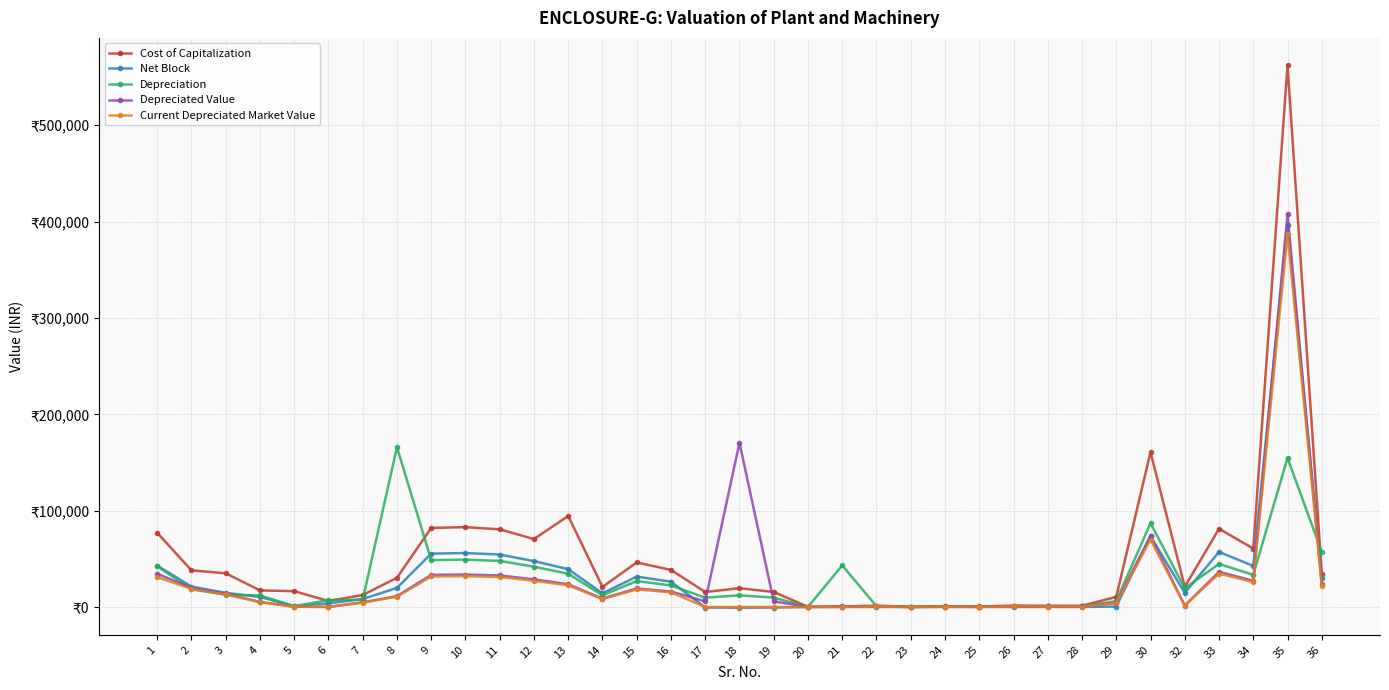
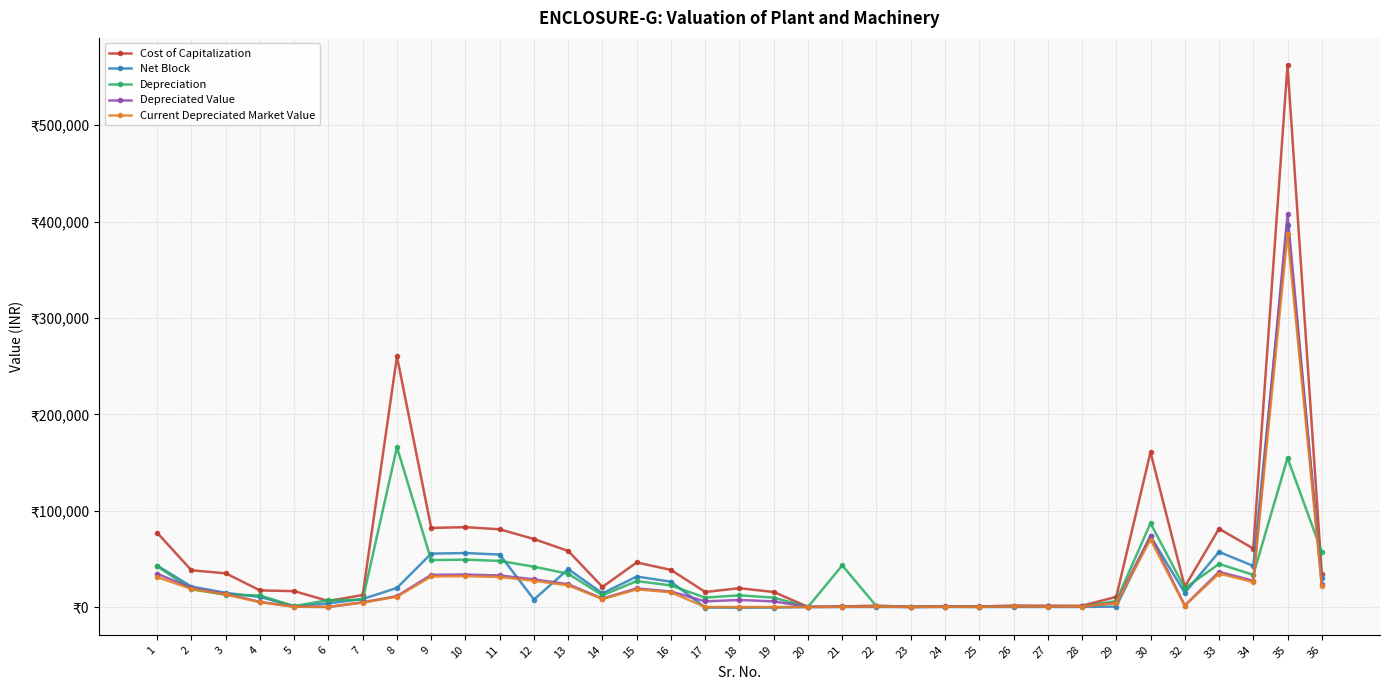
Cost of Capitalization, 8: ₹30,000 -> ₹260,000
Net Block, 12: ₹50,000 -> ₹10,000
Cost of Capitalization, 13: ₹90,000 -> ₹60,000
Depreciated Value, 18: ₹170,000 -> ₹10,000
